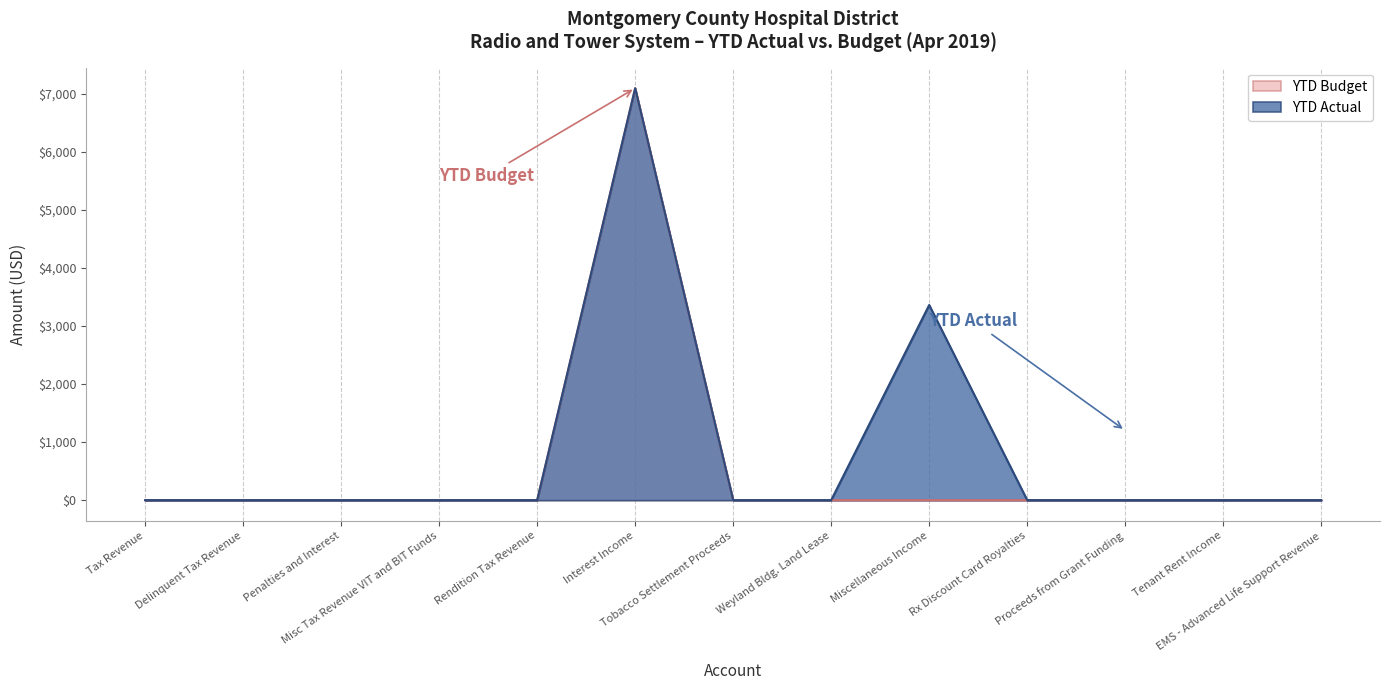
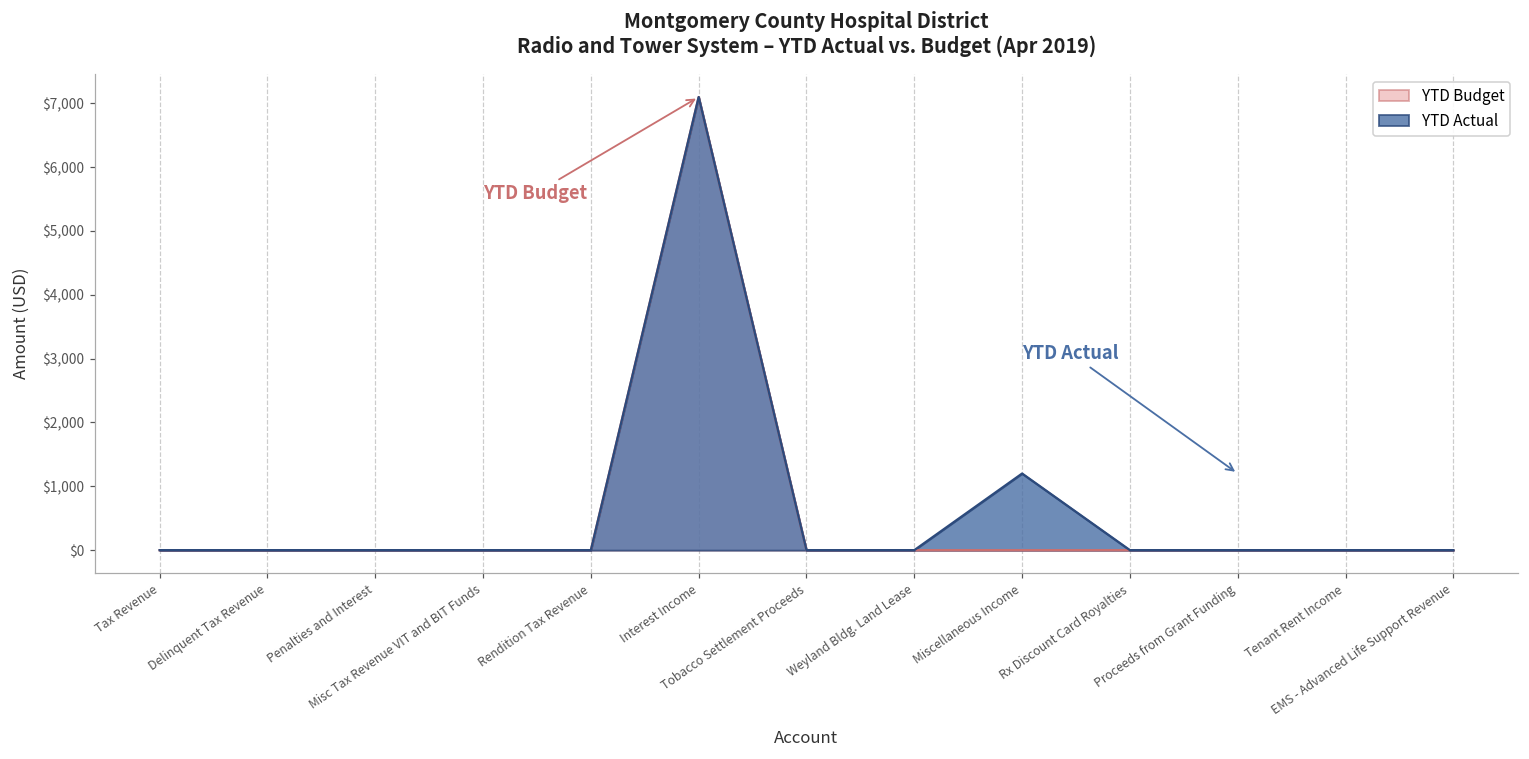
YTD Actual, Miscellaneous Income: $3,400 -> $1,200
